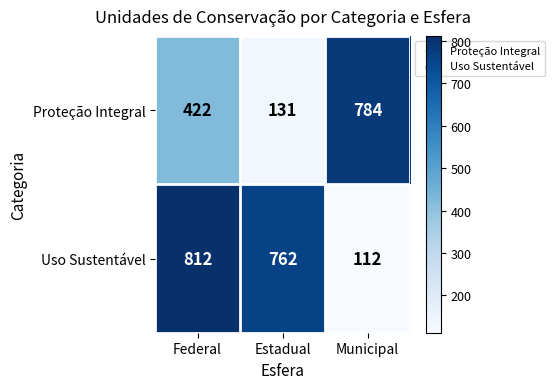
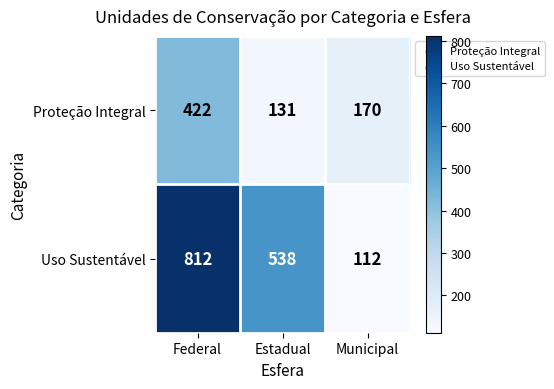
Proteção Integral, Municipal: 784 -> 170
Uso Sustentável, Estadual: 762 -> 538
